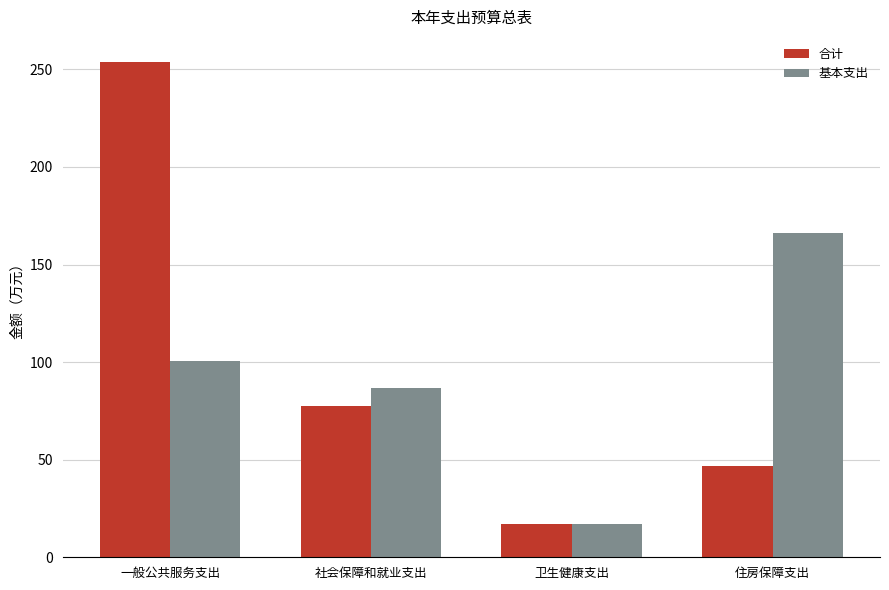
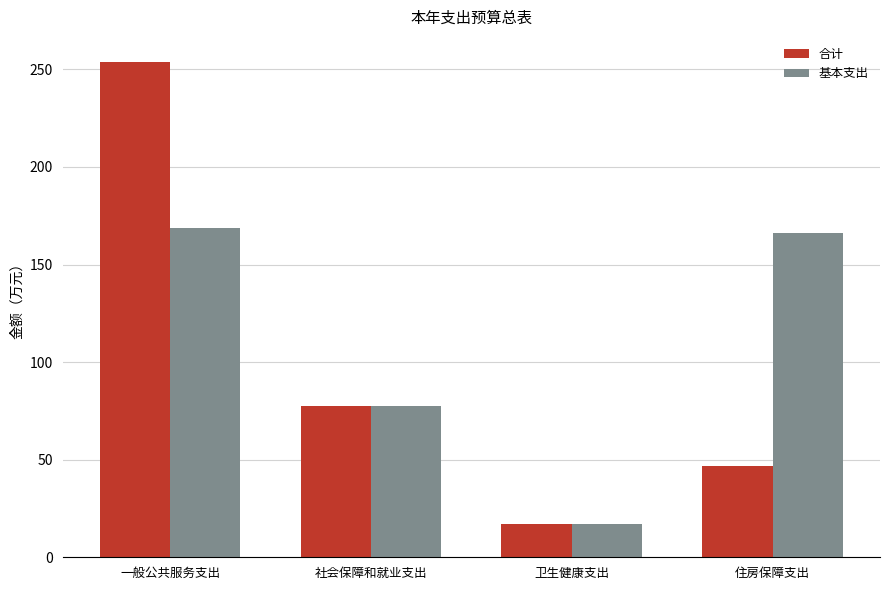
基本支出, 一般公共服务支出: 101 -> 169
基本支出, 社会保障和就业支出: 87 -> 77
